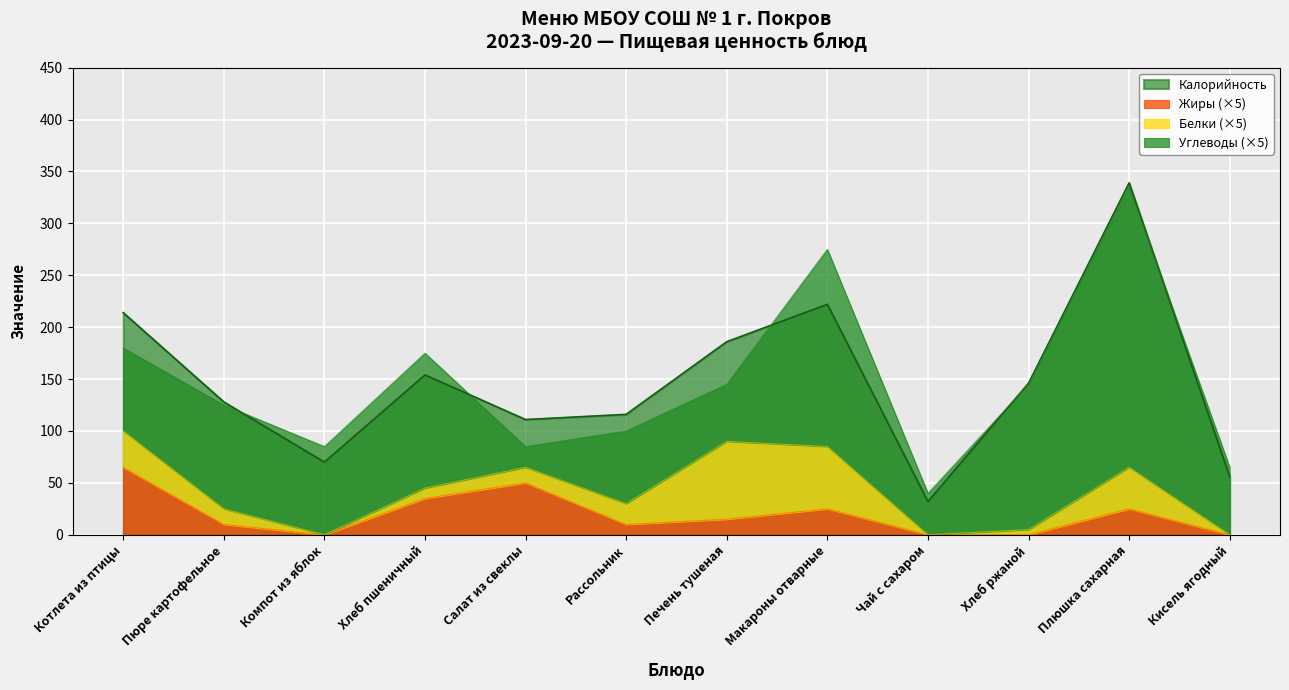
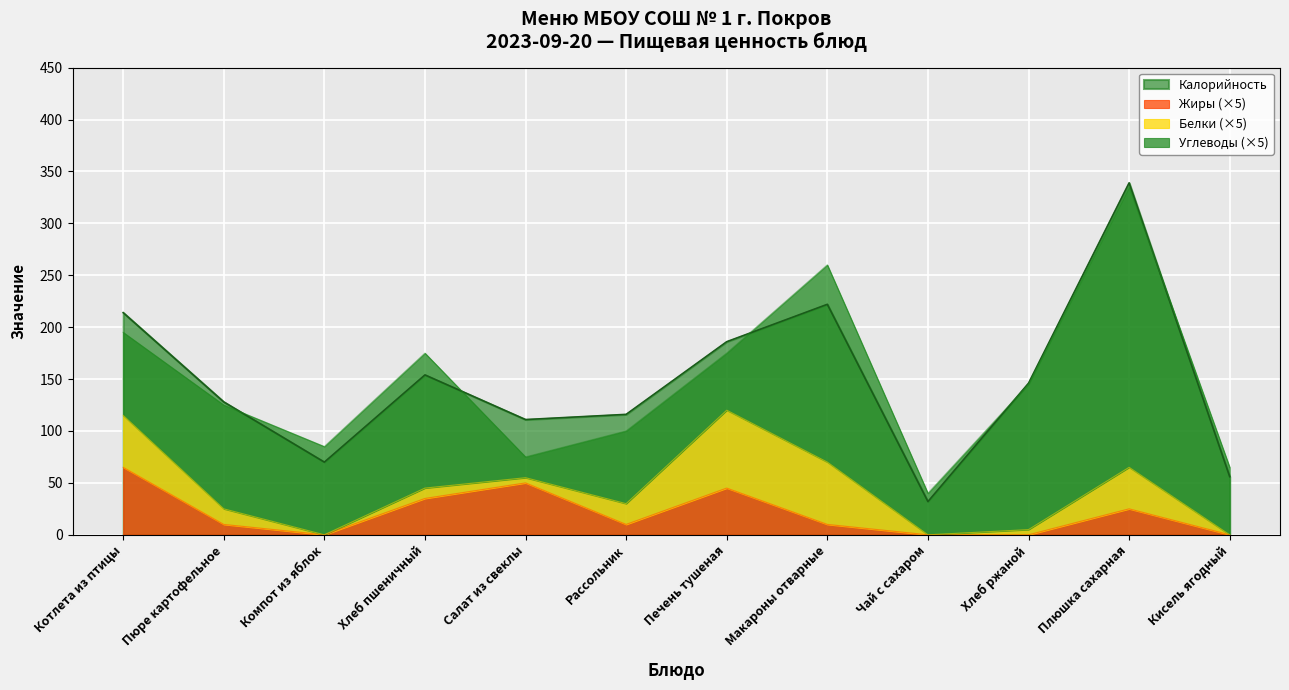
Белки (×5), Котлета из птицы: 35 -> 50
Белки (×5), Салат из свеклы: 15 -> 5
Жиры (×5), Печень тушеная: 15 -> 45
Жиры (×5), Макароны отварные: 25 -> 10
